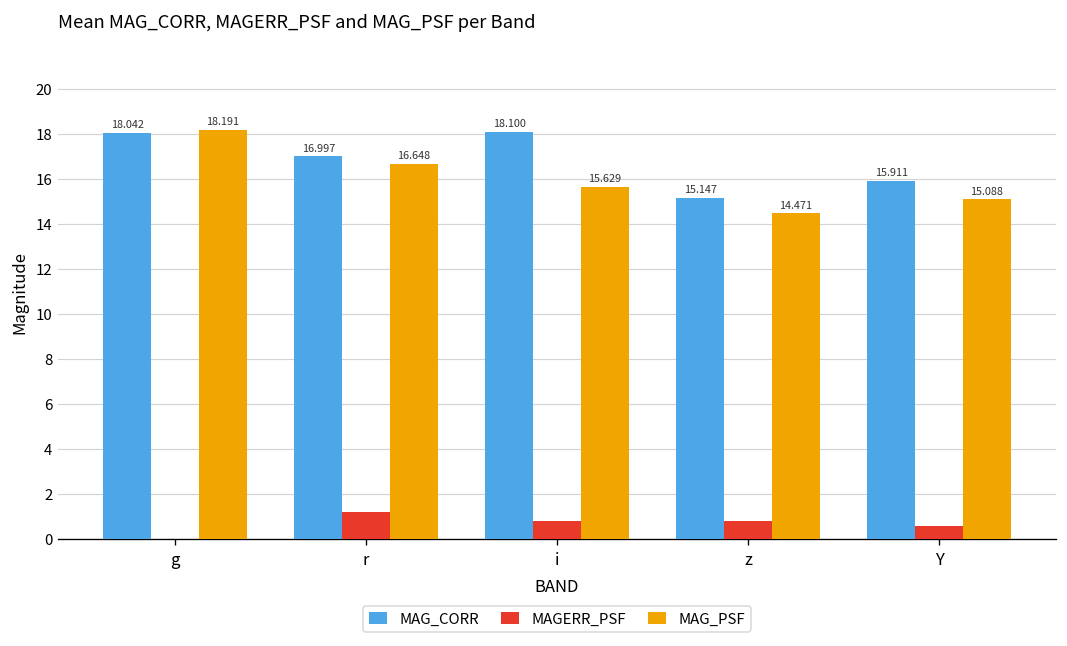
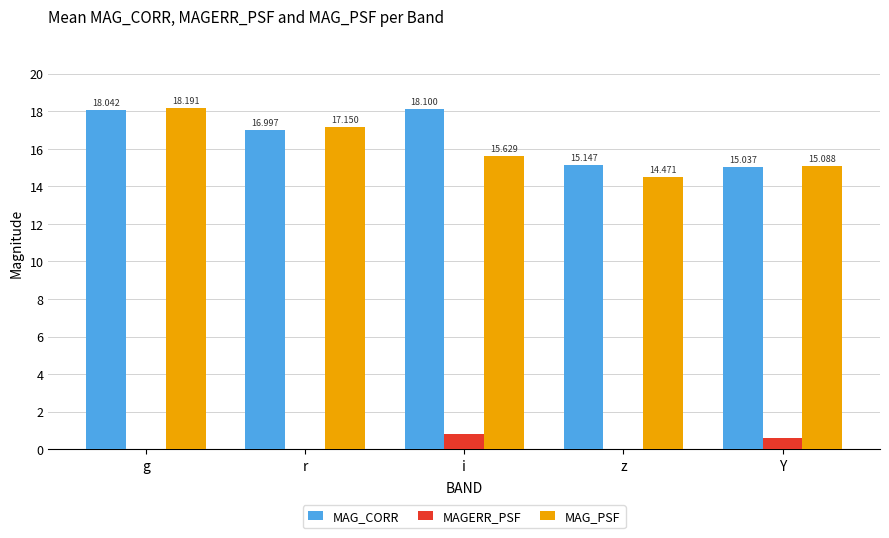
MAGERR_PSF, r: 1.2 -> 0.0
MAG_PSF, r: 16.648 -> 17.150
MAGERR_PSF, z: 0.8 -> 0.0
MAG_CORR, Y: 15.911 -> 15.037
